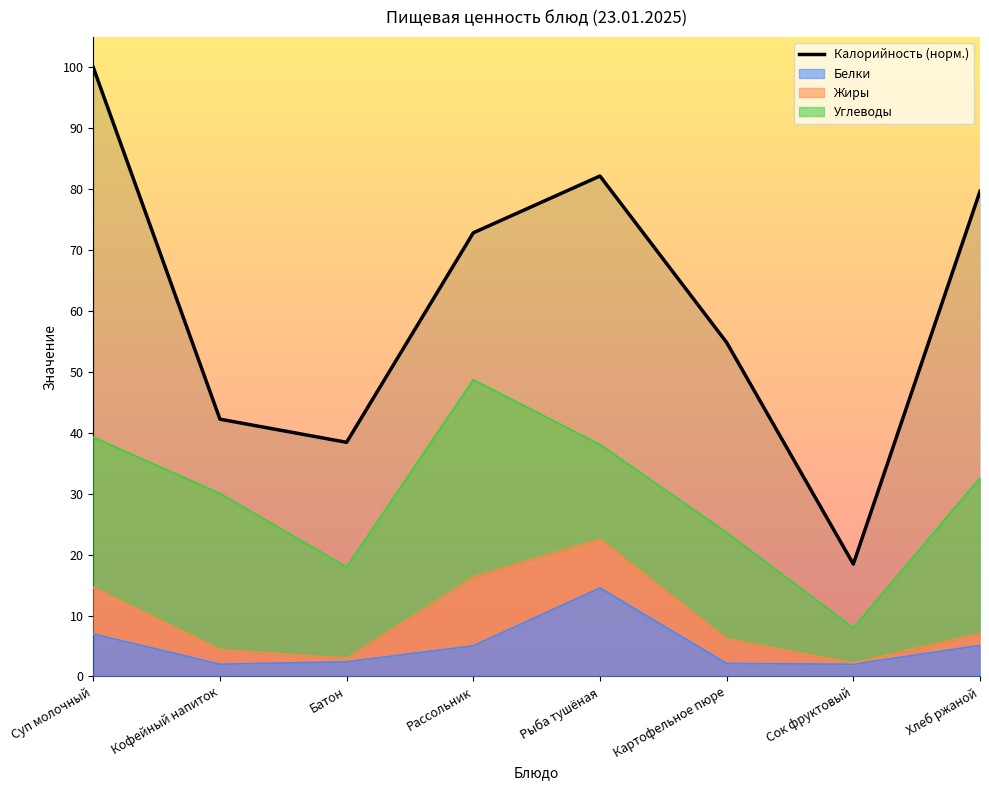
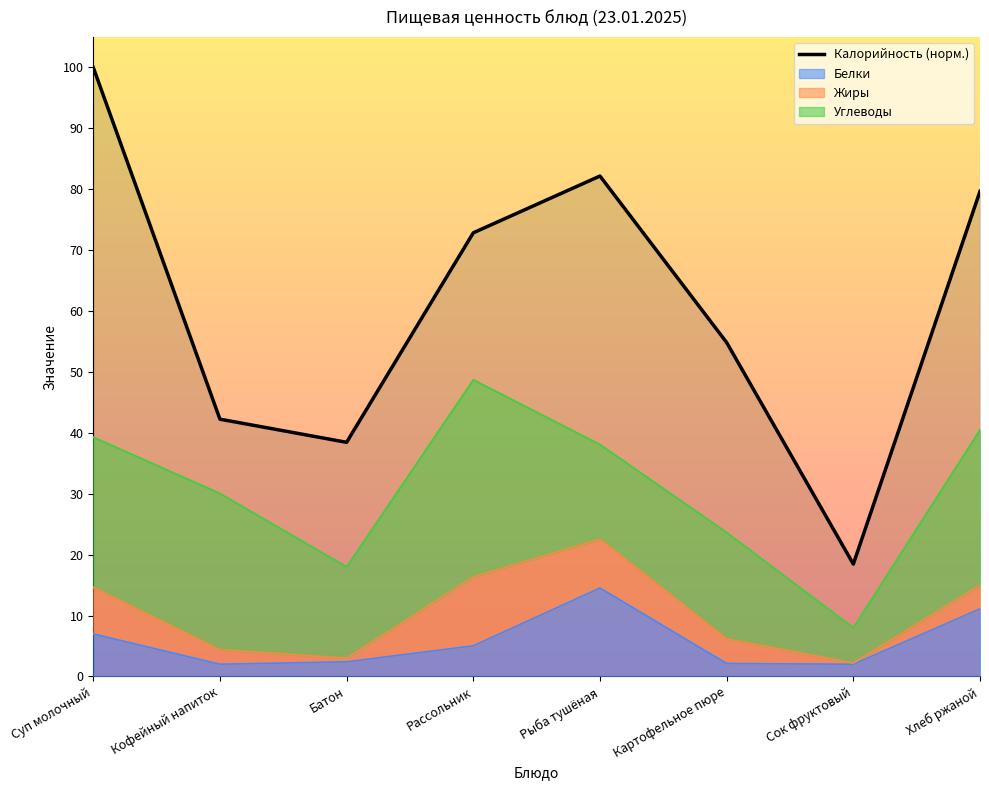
Белки, Хлеб ржаной: 5 -> 11
Жиры, Хлеб ржаной: 2 -> 4
